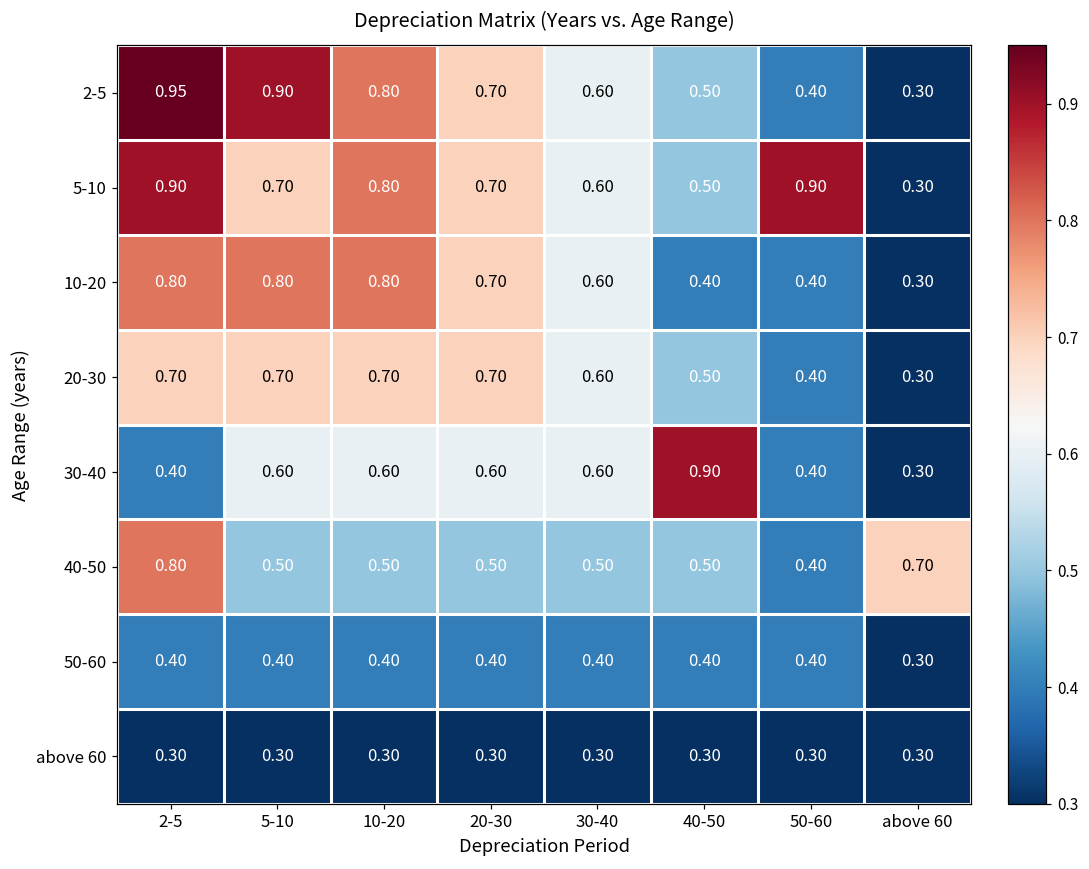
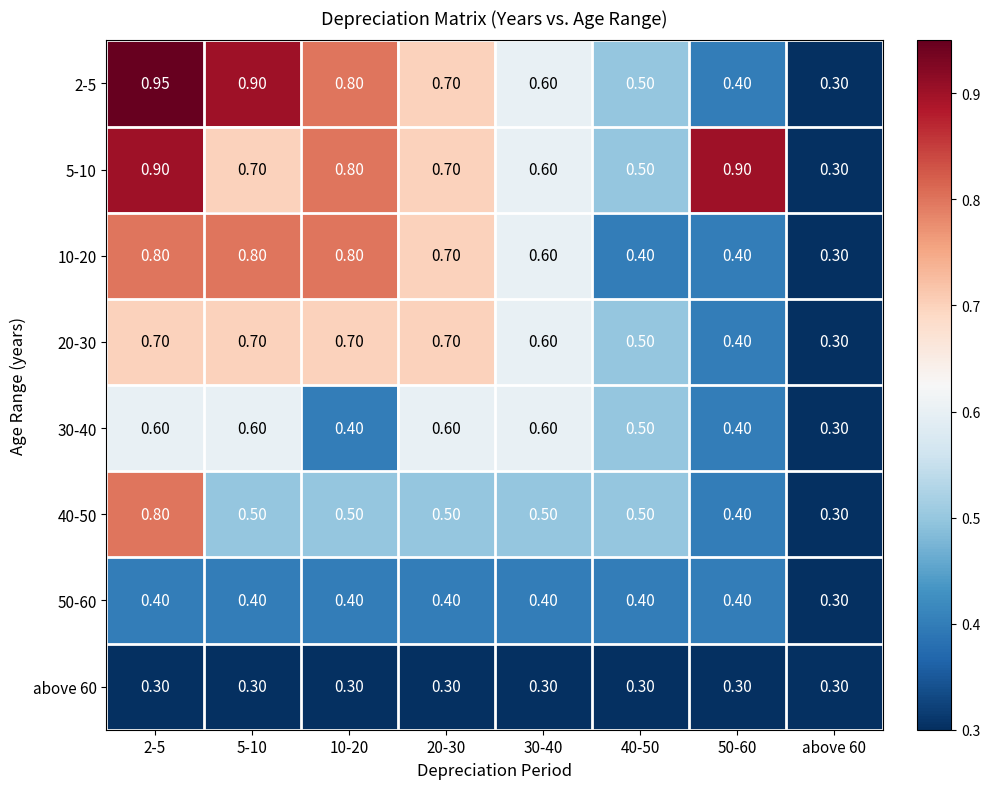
30-40, 2-5: 0.40 -> 0.60
30-40, 10-20: 0.60 -> 0.40
30-40, 40-50: 0.90 -> 0.50
40-50, above 60: 0.70 -> 0.30
